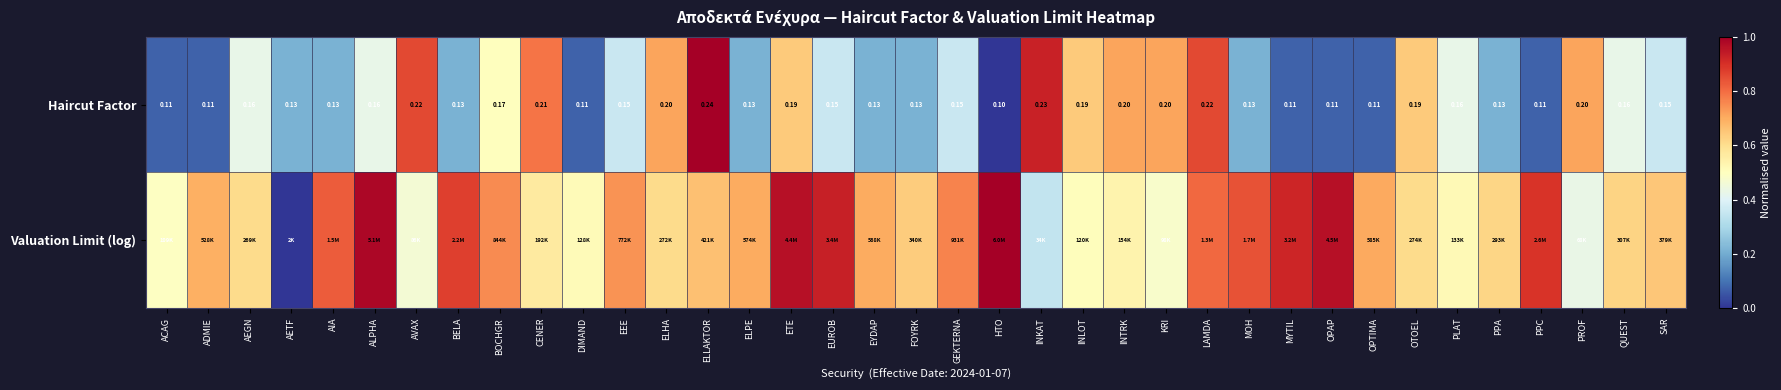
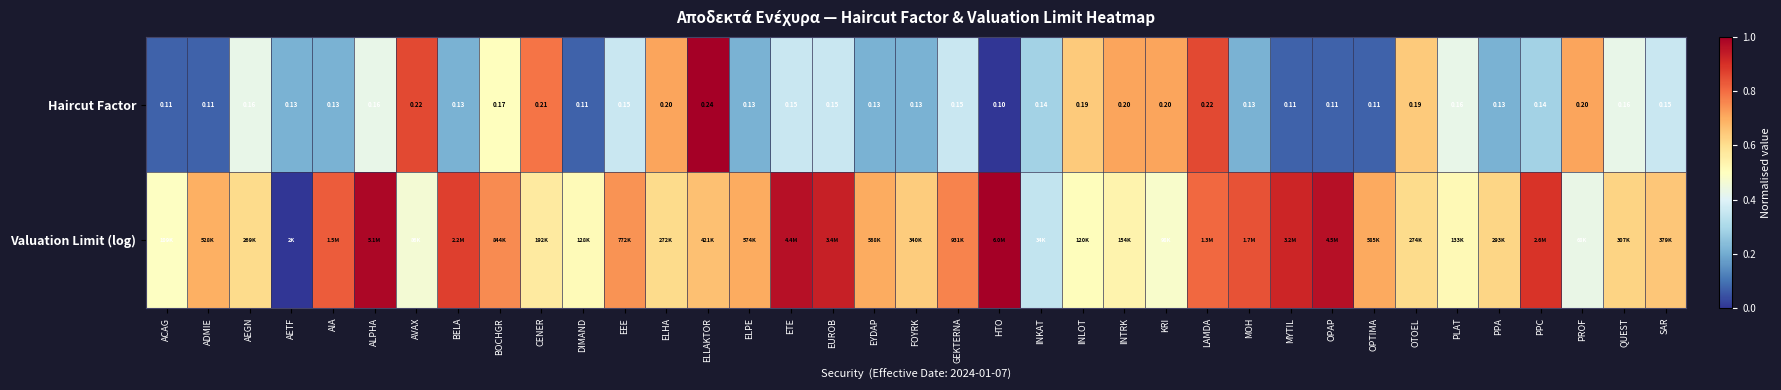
Haircut Factor, ETE: 0.19 -> 0.15
Haircut Factor, INKAT: 0.23 -> 0.14
Haircut Factor, PPC: 0.11 -> 0.14
